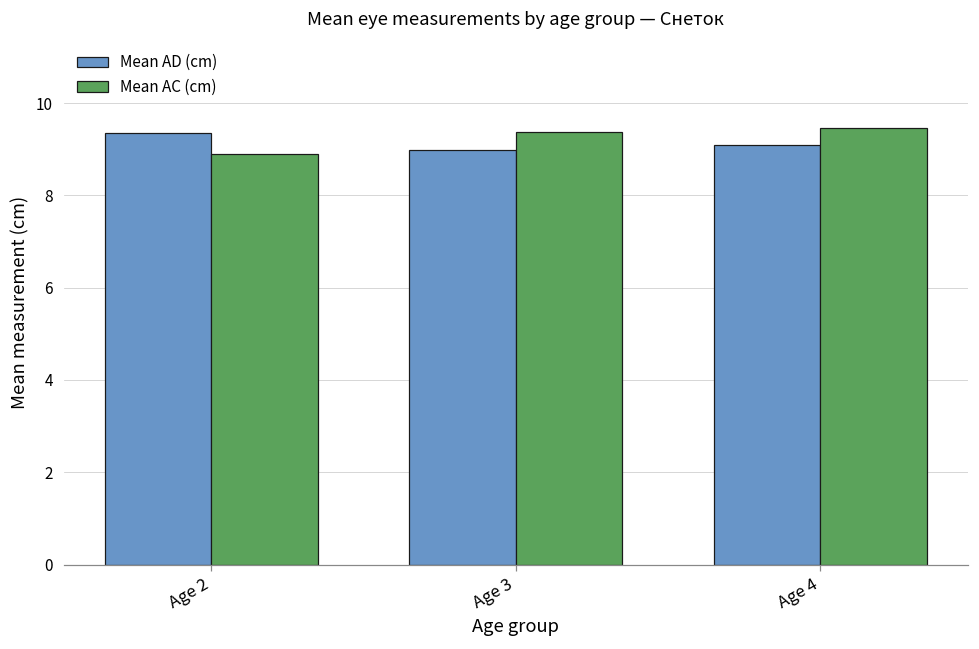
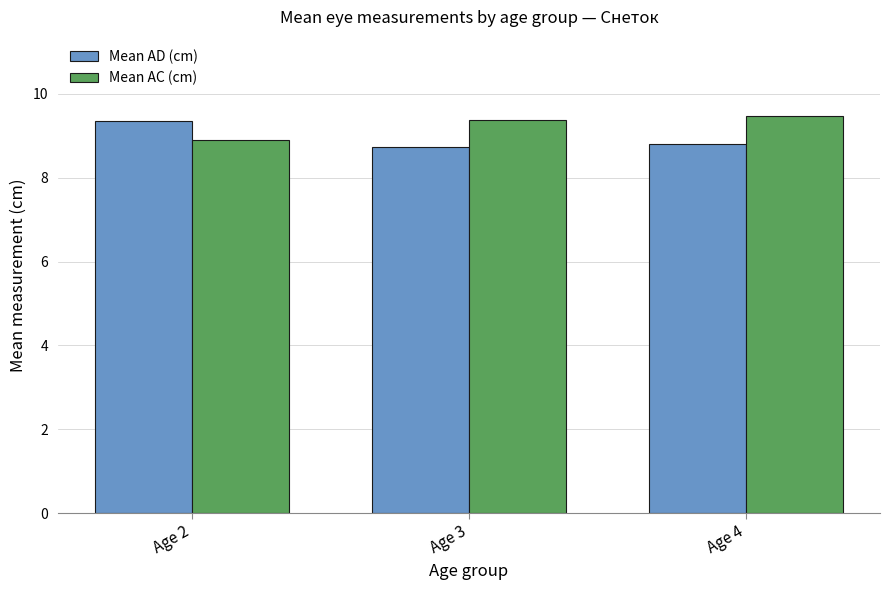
Mean AD (cm), Age 3: 9.0 -> 8.7
Mean AD (cm), Age 4: 9.1 -> 8.8
